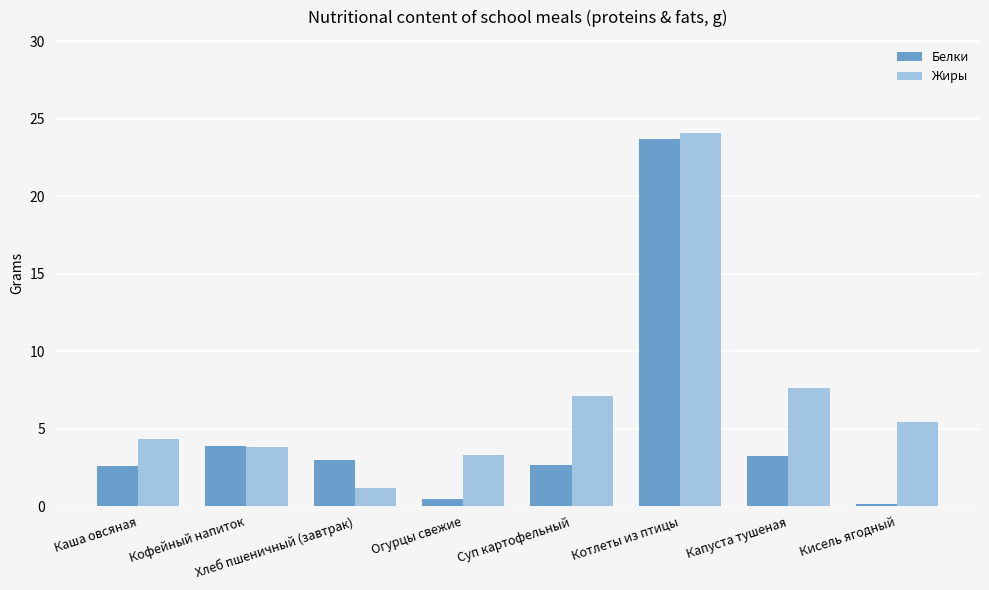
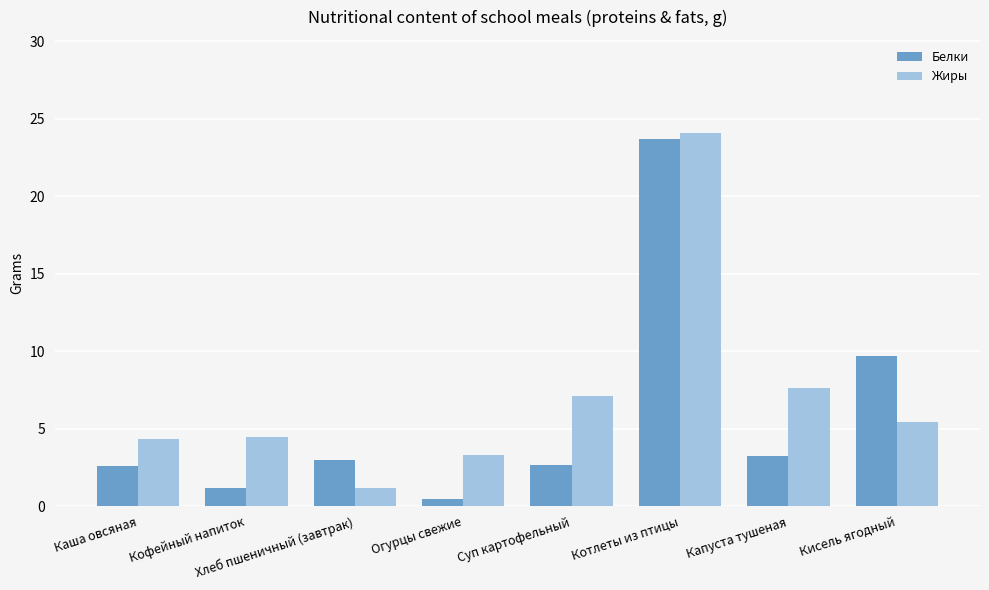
Белки, Кофейный напиток: 3.9 -> 1.2
Жиры, Кофейный напиток: 3.8 -> 4.5
Белки, Кисель ягодный: 0.2 -> 9.7
